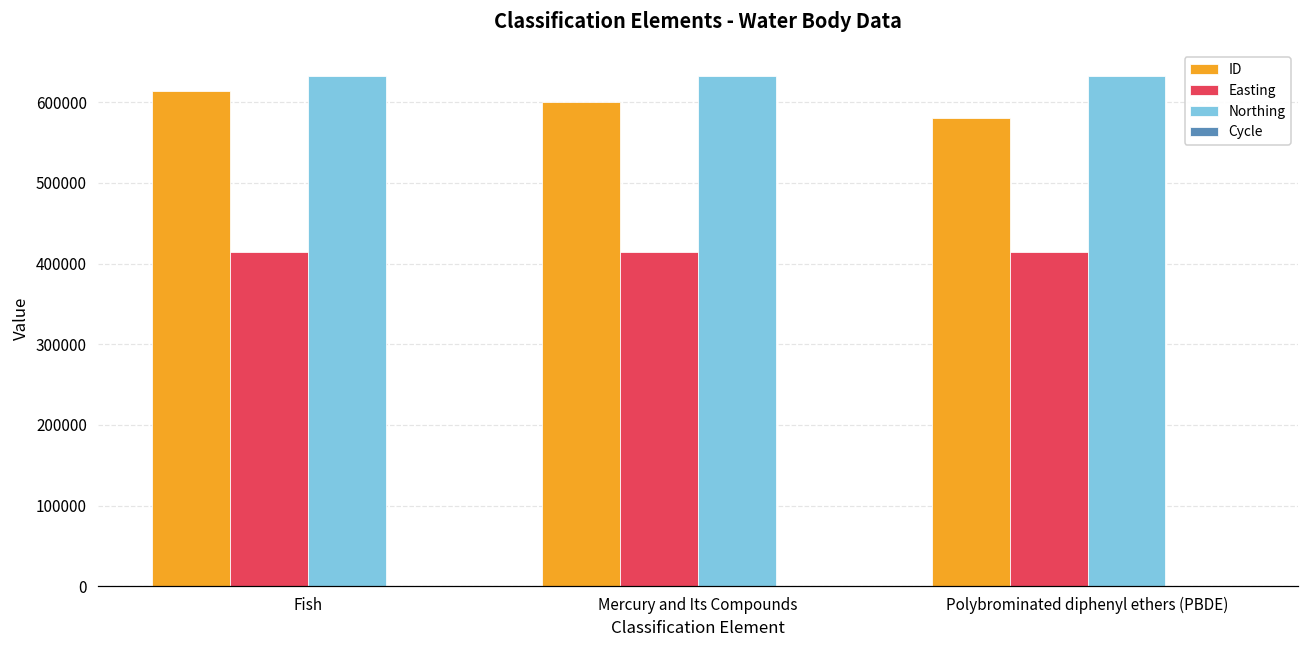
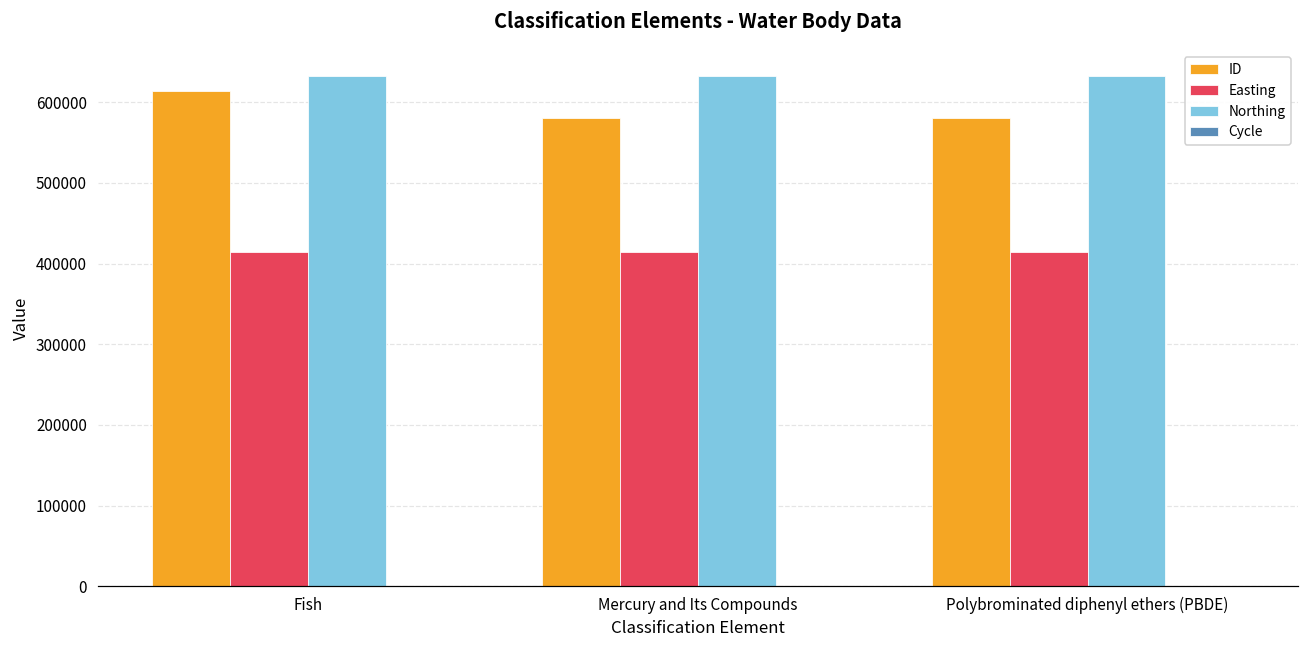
ID, Mercury and Its Compounds: 600000 -> 580000
